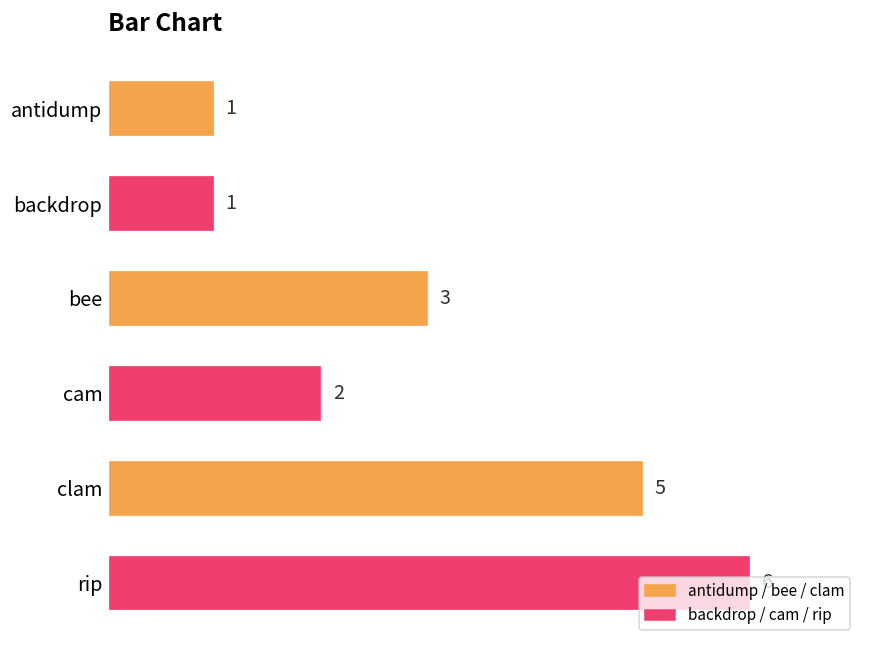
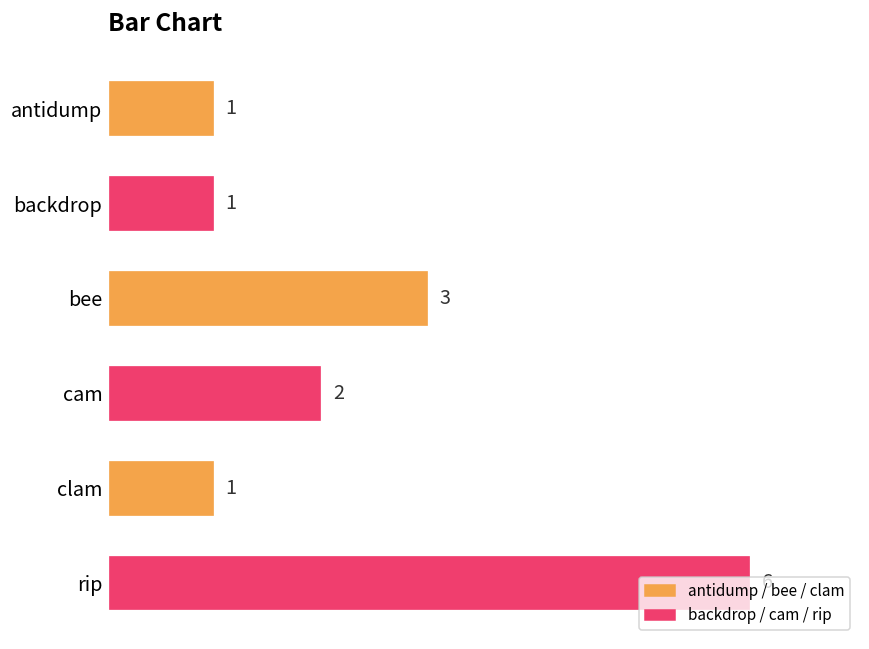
clam: 5 -> 1
